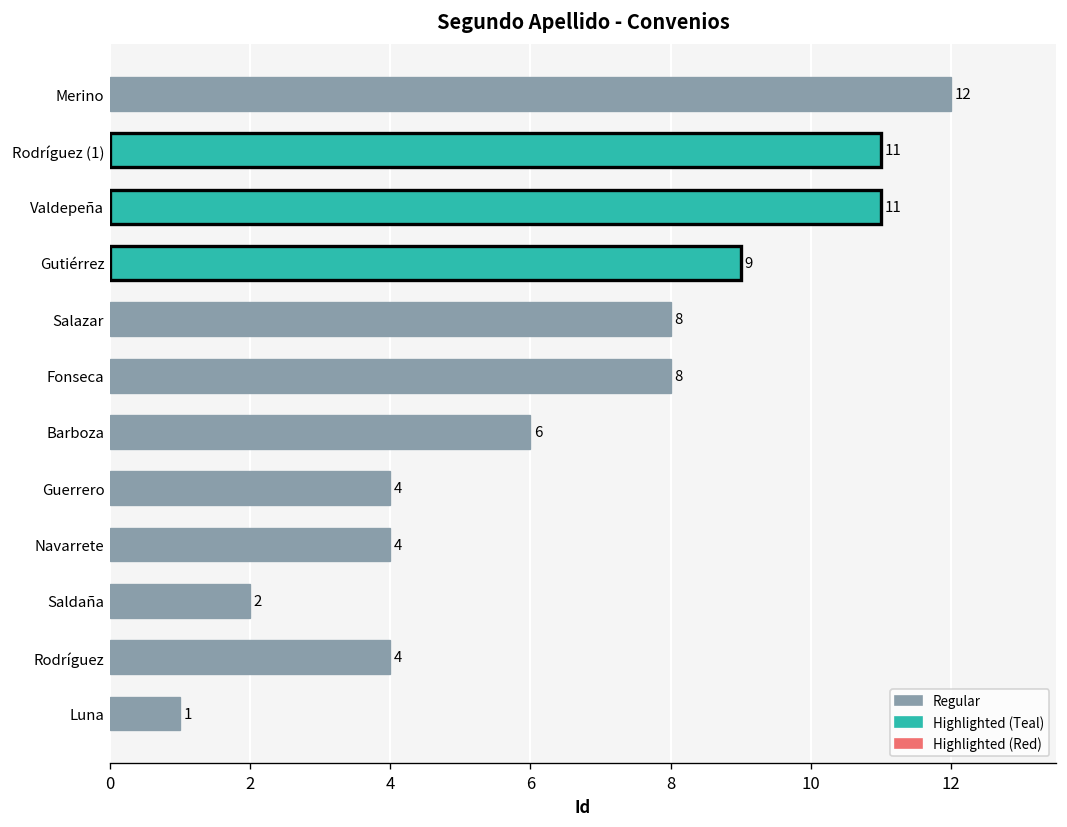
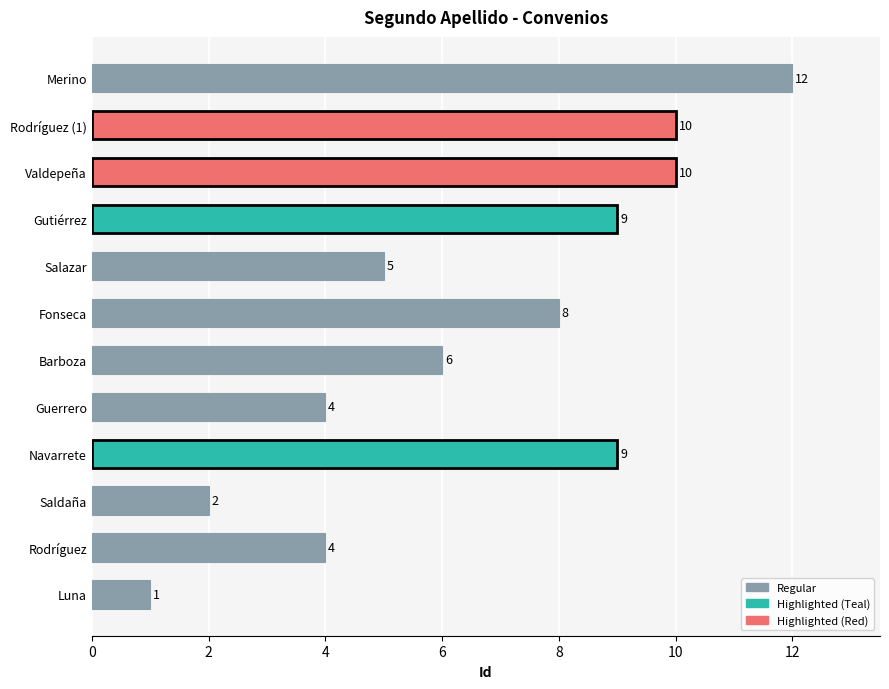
Rodríguez (1): 11 -> 10
Valdepeña: 11 -> 10
Salazar: 8 -> 5
Navarrete: 4 -> 9
